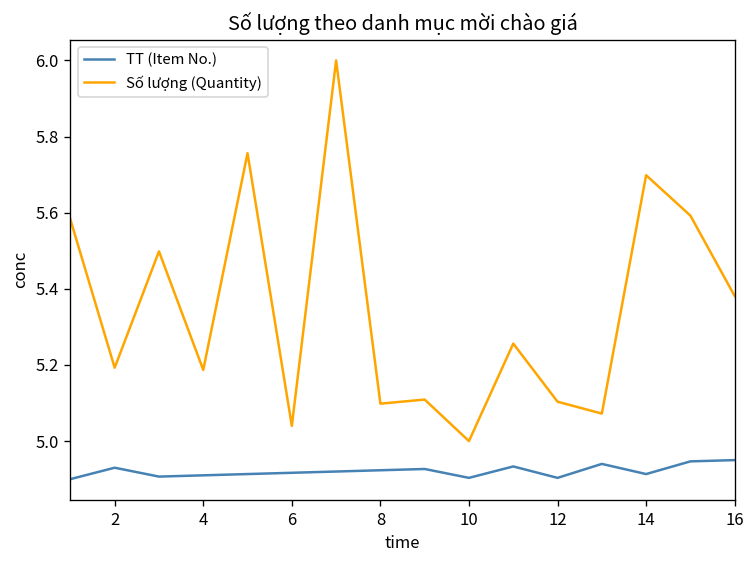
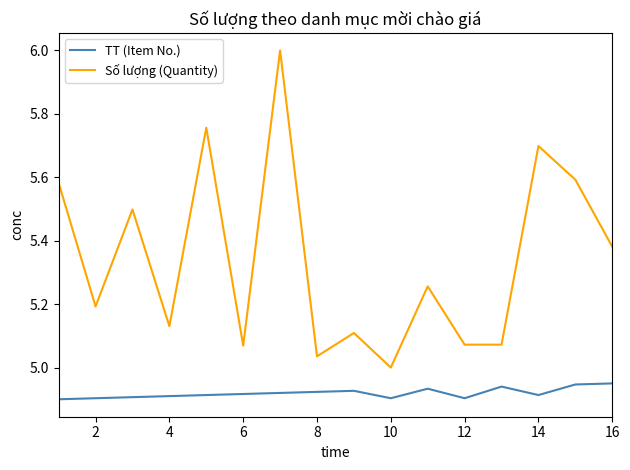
TT (Item No.), 2: 4.93 -> 4.90
Số lượng (Quantity), 4: 5.19 -> 5.13
Số lượng (Quantity), 6: 5.04 -> 5.07
Số lượng (Quantity), 8: 5.10 -> 5.04
Số lượng (Quantity), 12: 5.10 -> 5.07
